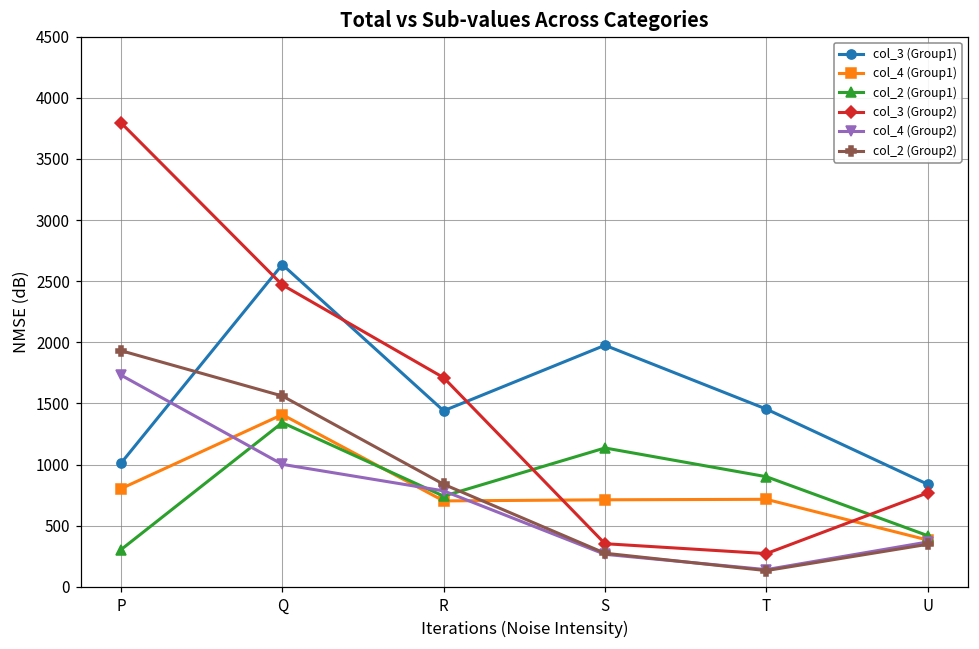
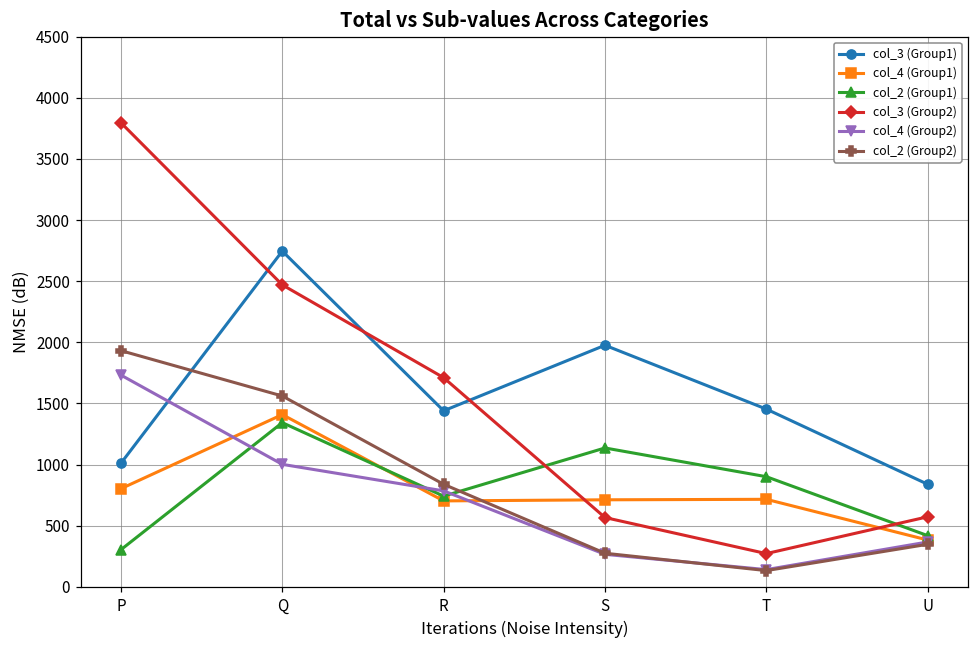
col_3 (Group1), Q: 2640 -> 2750
col_3 (Group2), S: 350 -> 570
col_3 (Group2), U: 770 -> 570
